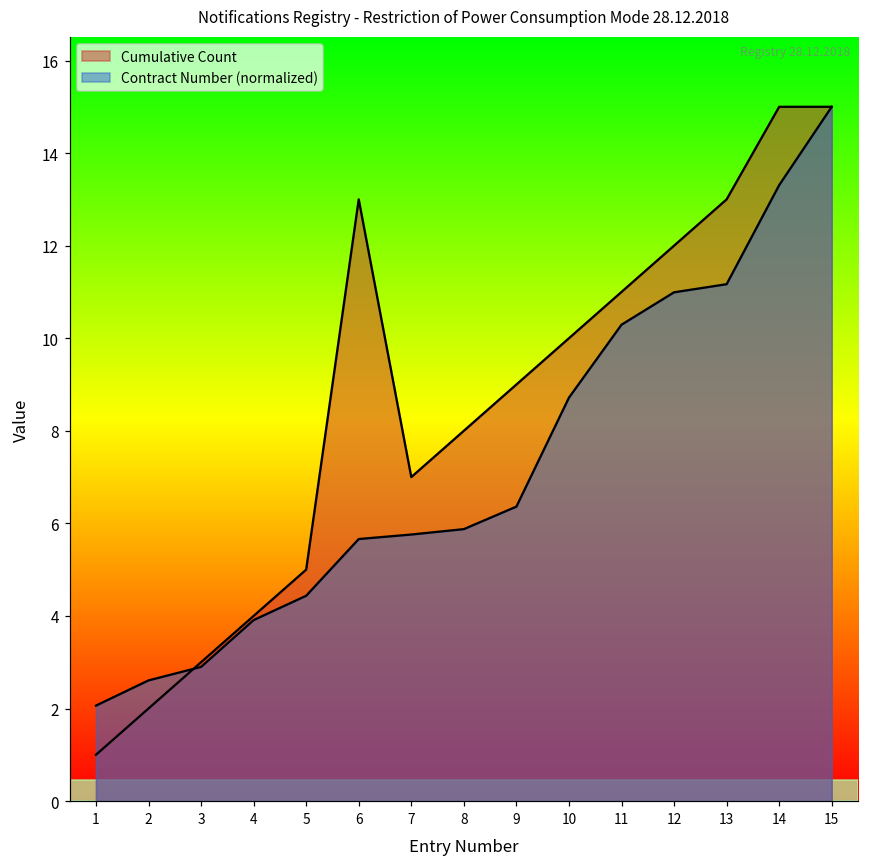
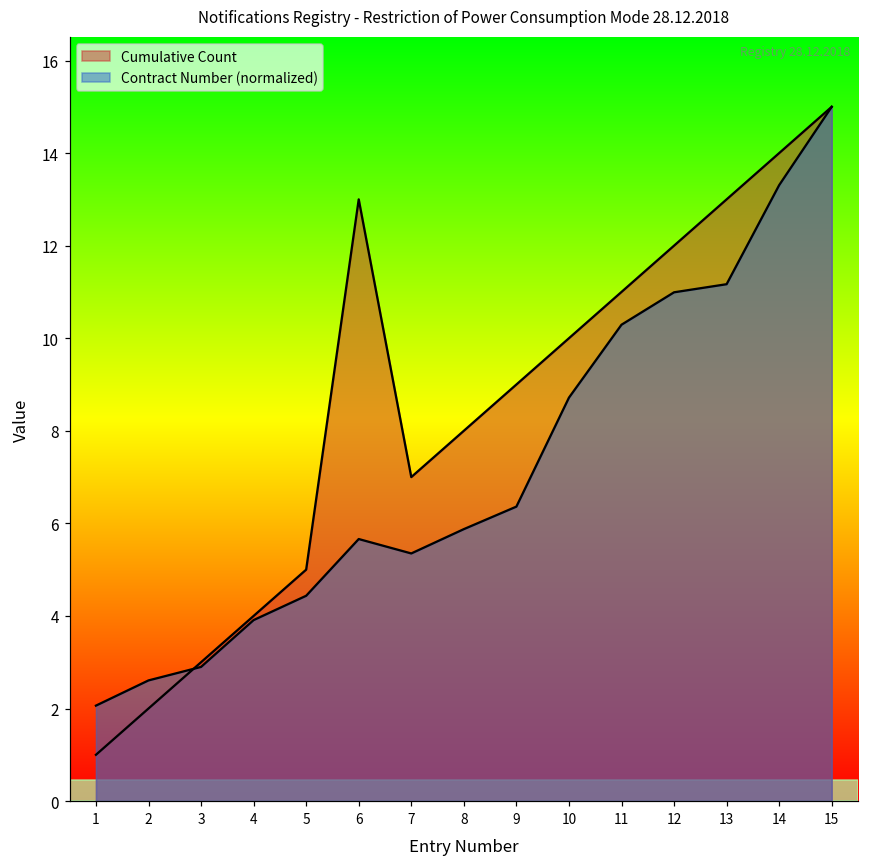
Contract Number (normalized), 7: 5.8 -> 5.4
Cumulative Count, 14: 15 -> 14
